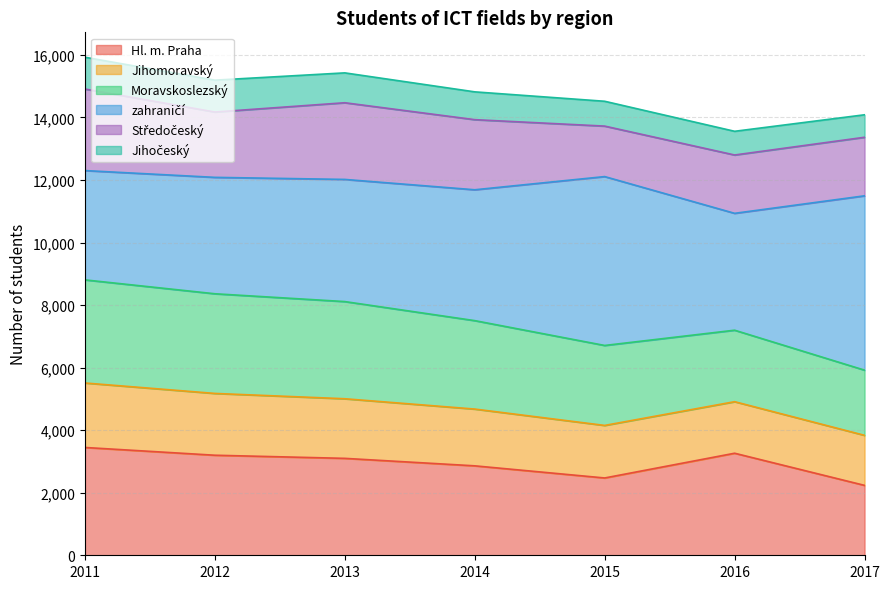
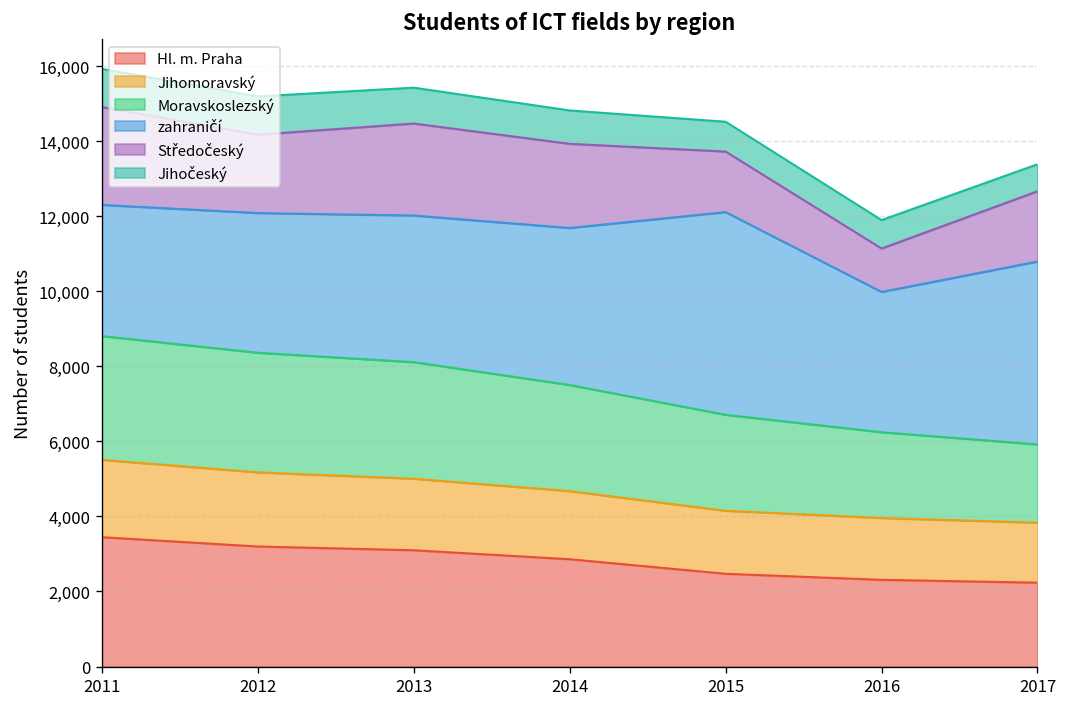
Hl. m. Praha, 2016: 3,300 -> 2,300
Středočeský, 2016: 1,900 -> 1,200
zahraničí, 2017: 5,600 -> 4,900
